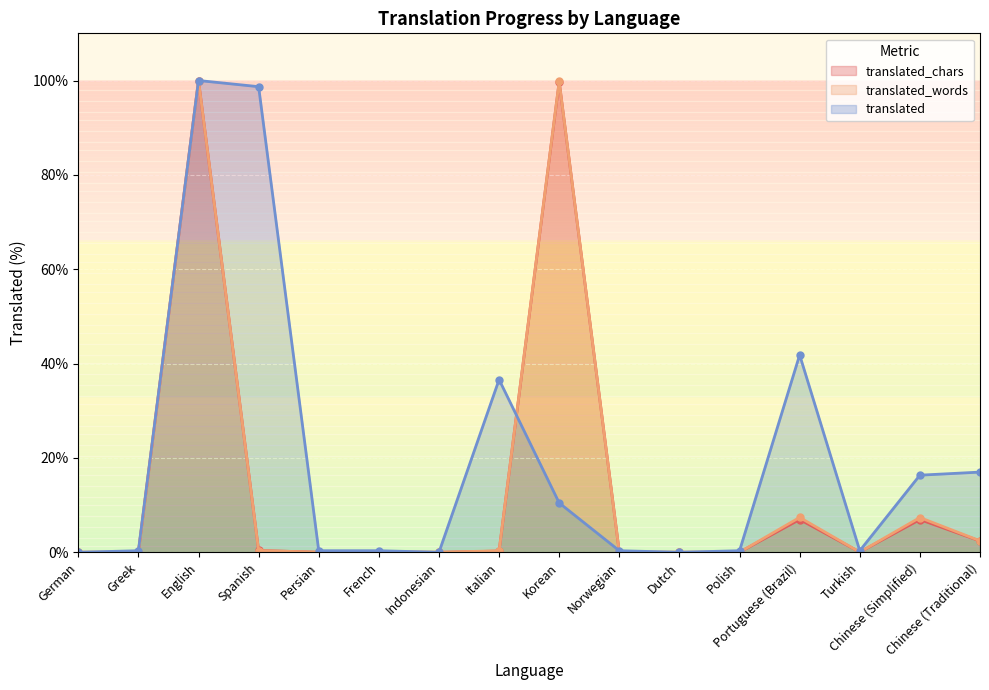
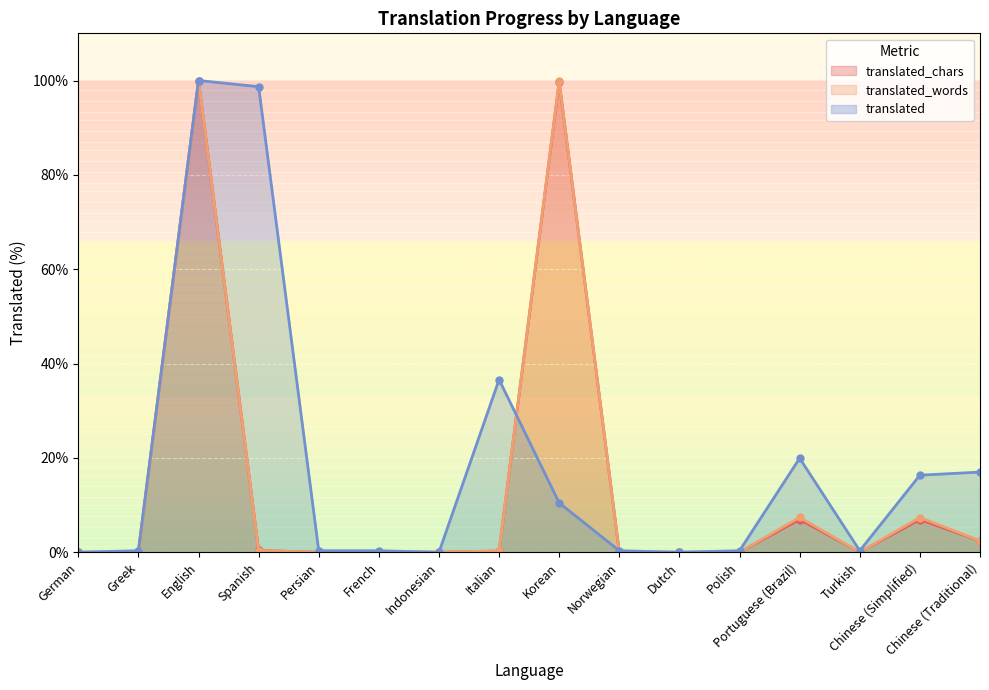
translated, Portuguese (Brazil): 42% -> 20%
